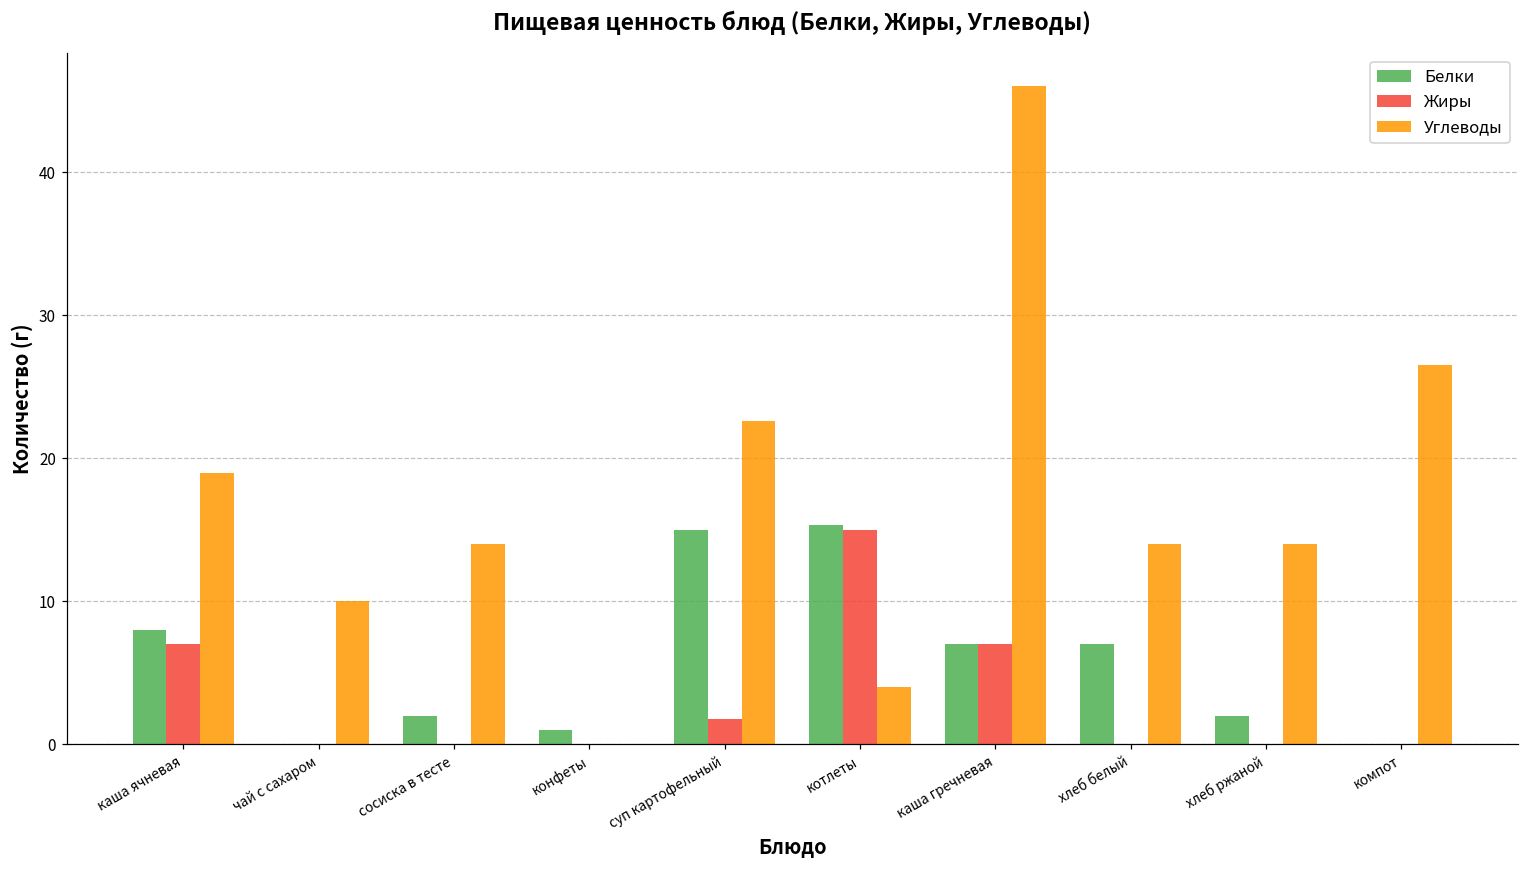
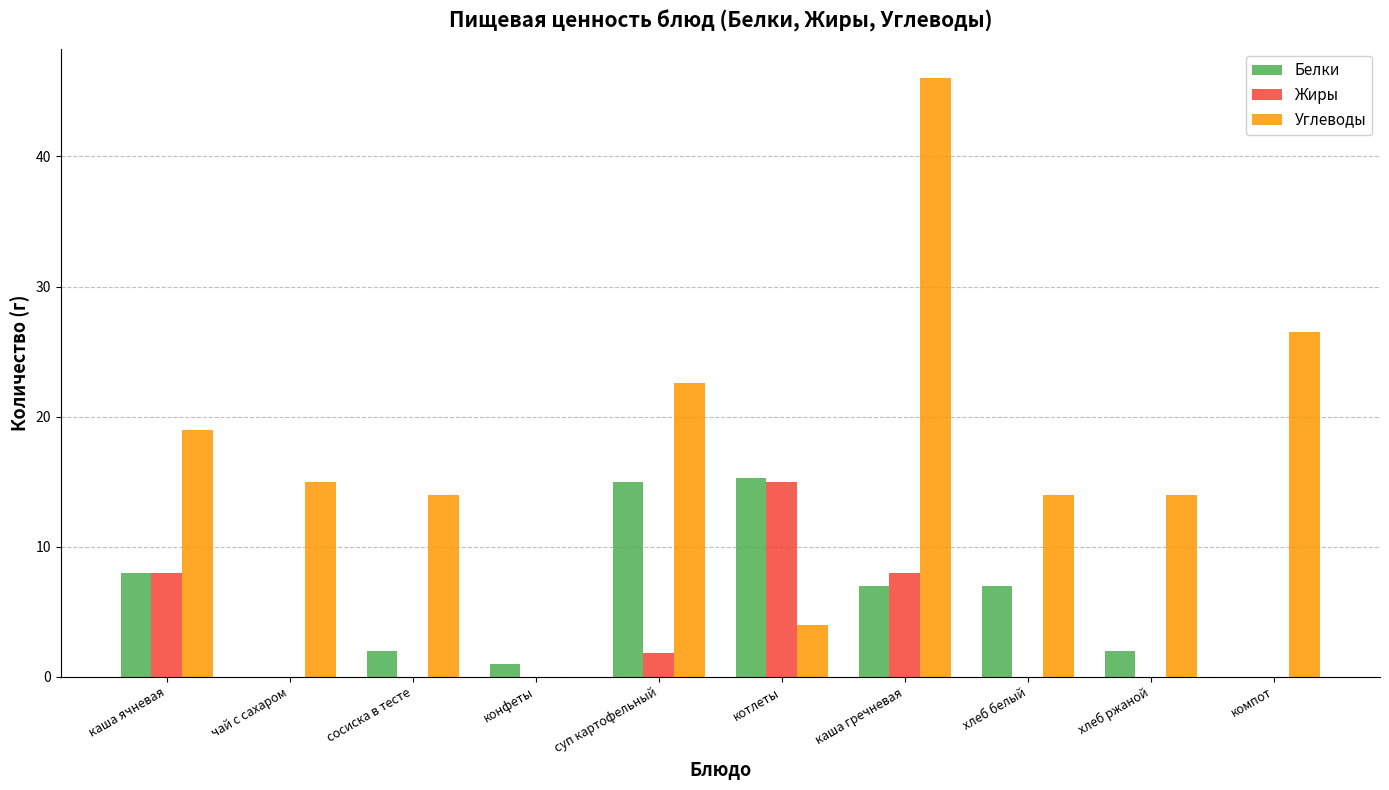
Жиры, каша ячневая: 7 -> 8
Углеводы, чай с сахаром: 10 -> 15
Жиры, каша гречневая: 7 -> 8
